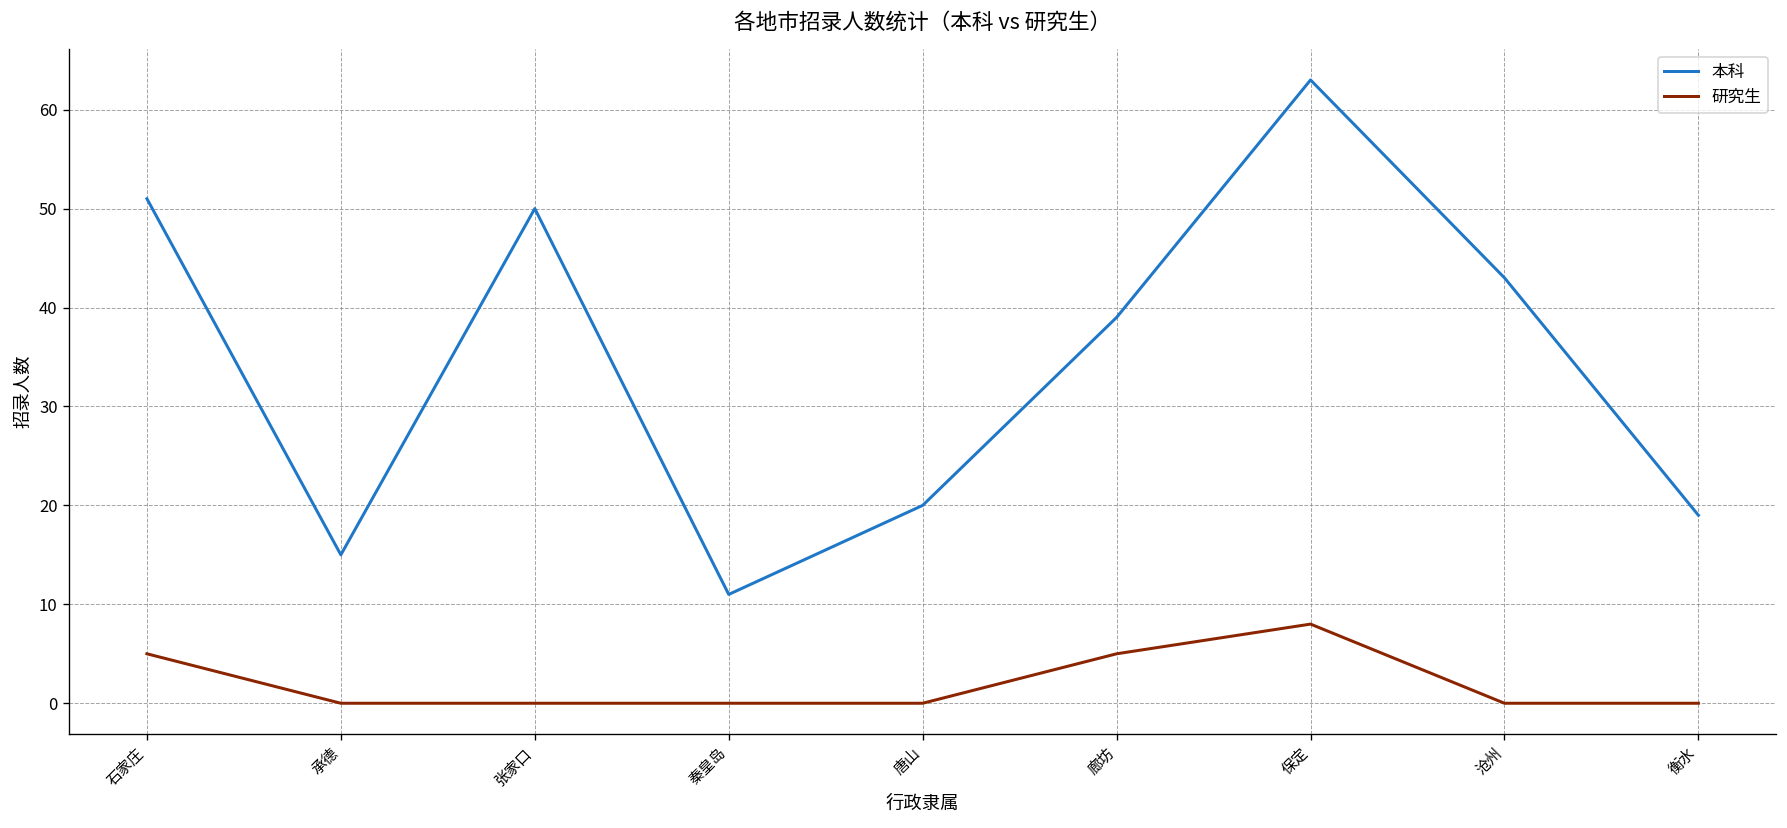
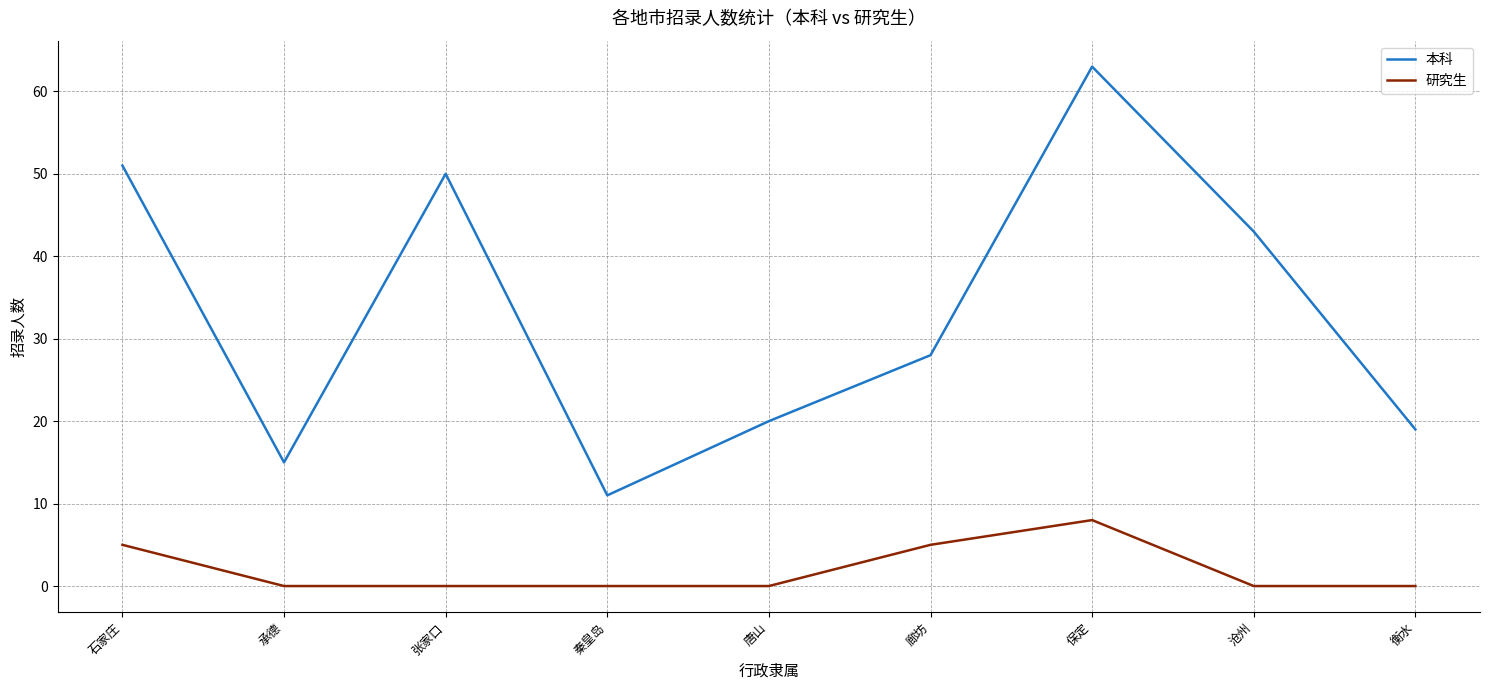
本科, 廊坊: 39 -> 28
